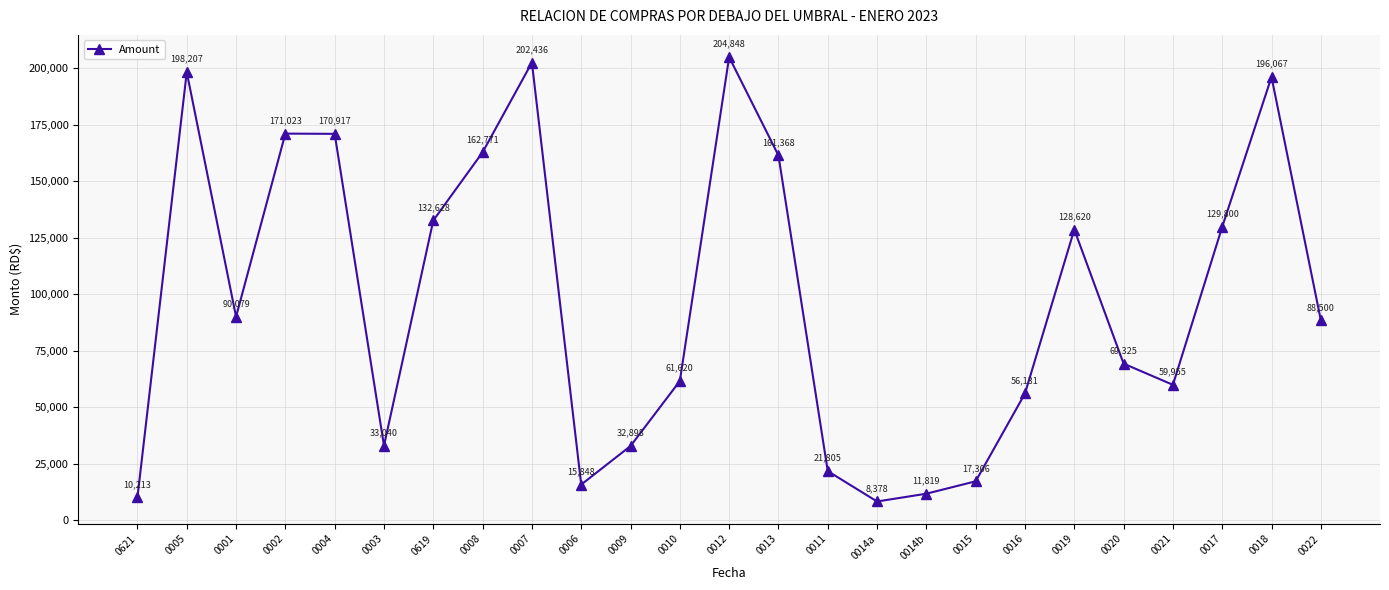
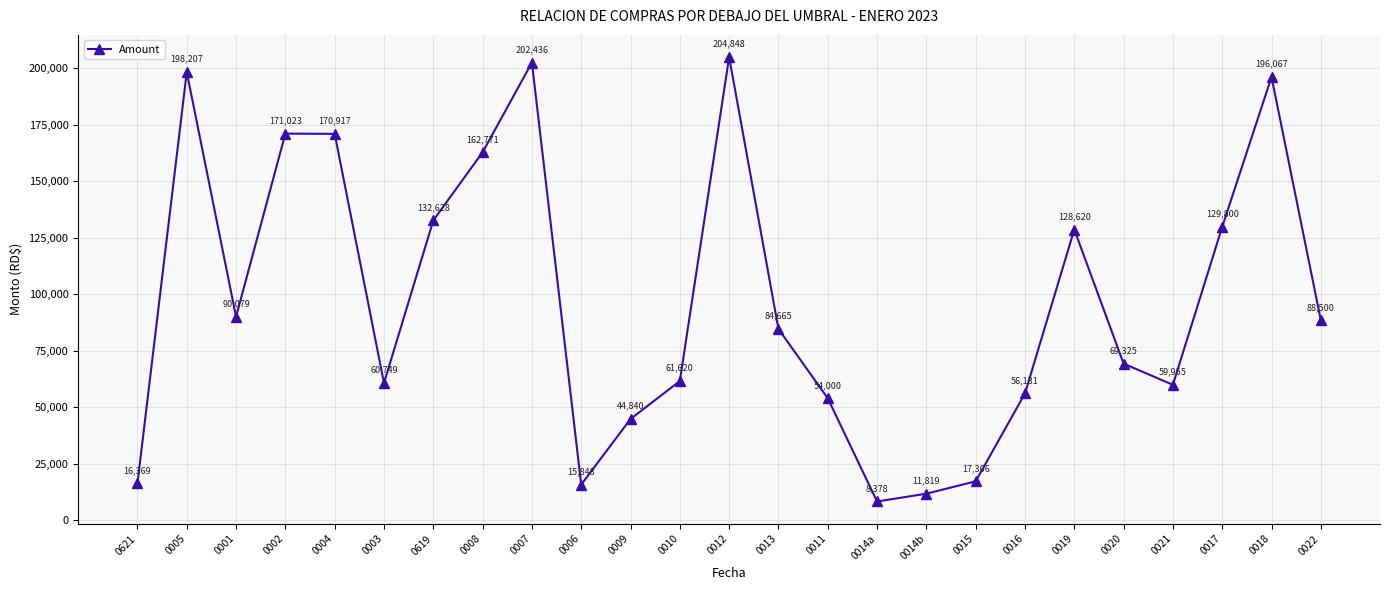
0621: 10,213 -> 16,369
0003: 33,040 -> 60,749
0009: 32,898 -> 44,840
0013: 161,368 -> 84,665
0011: 21,805 -> 54,000
